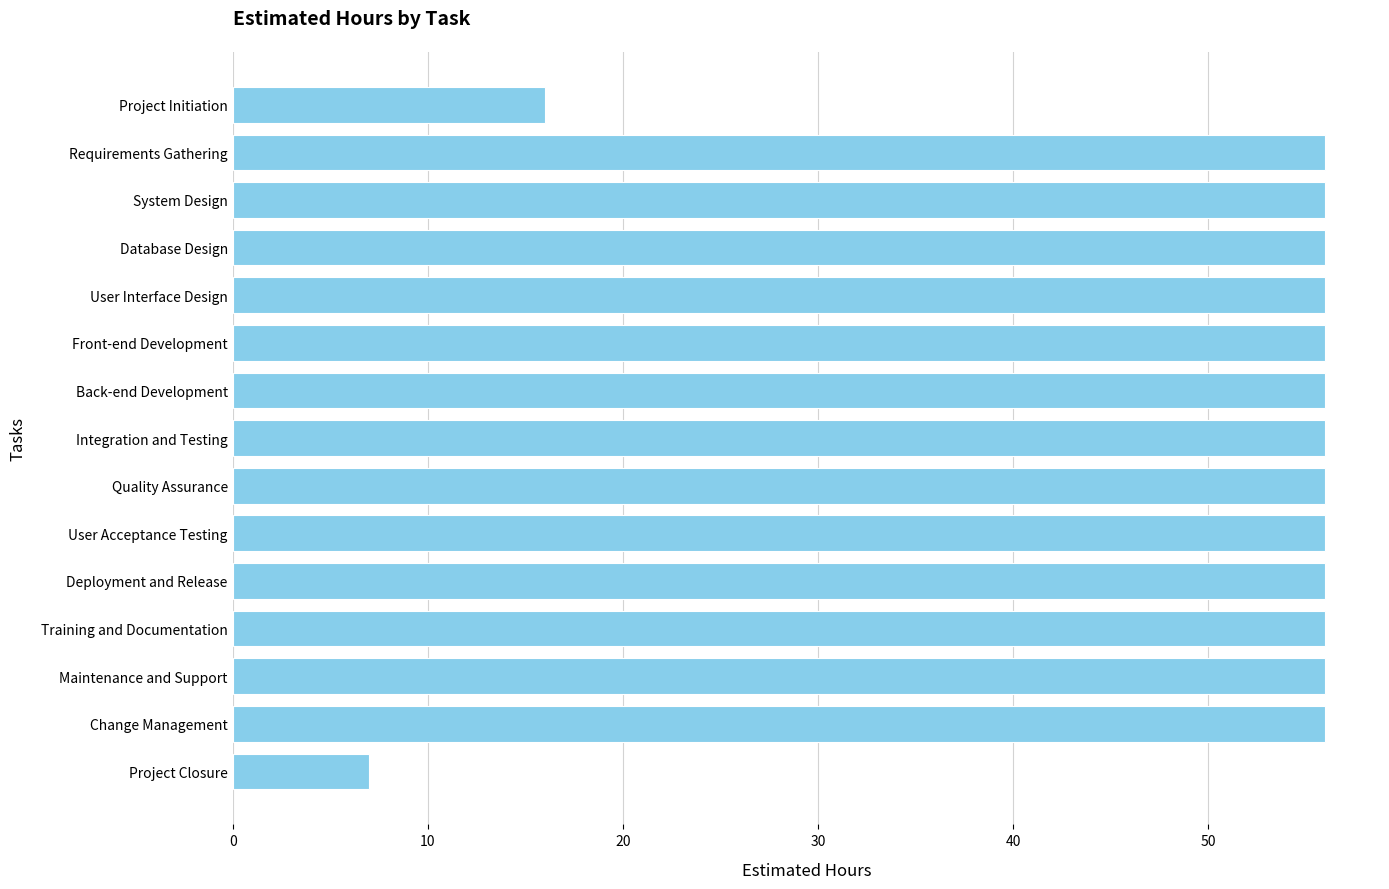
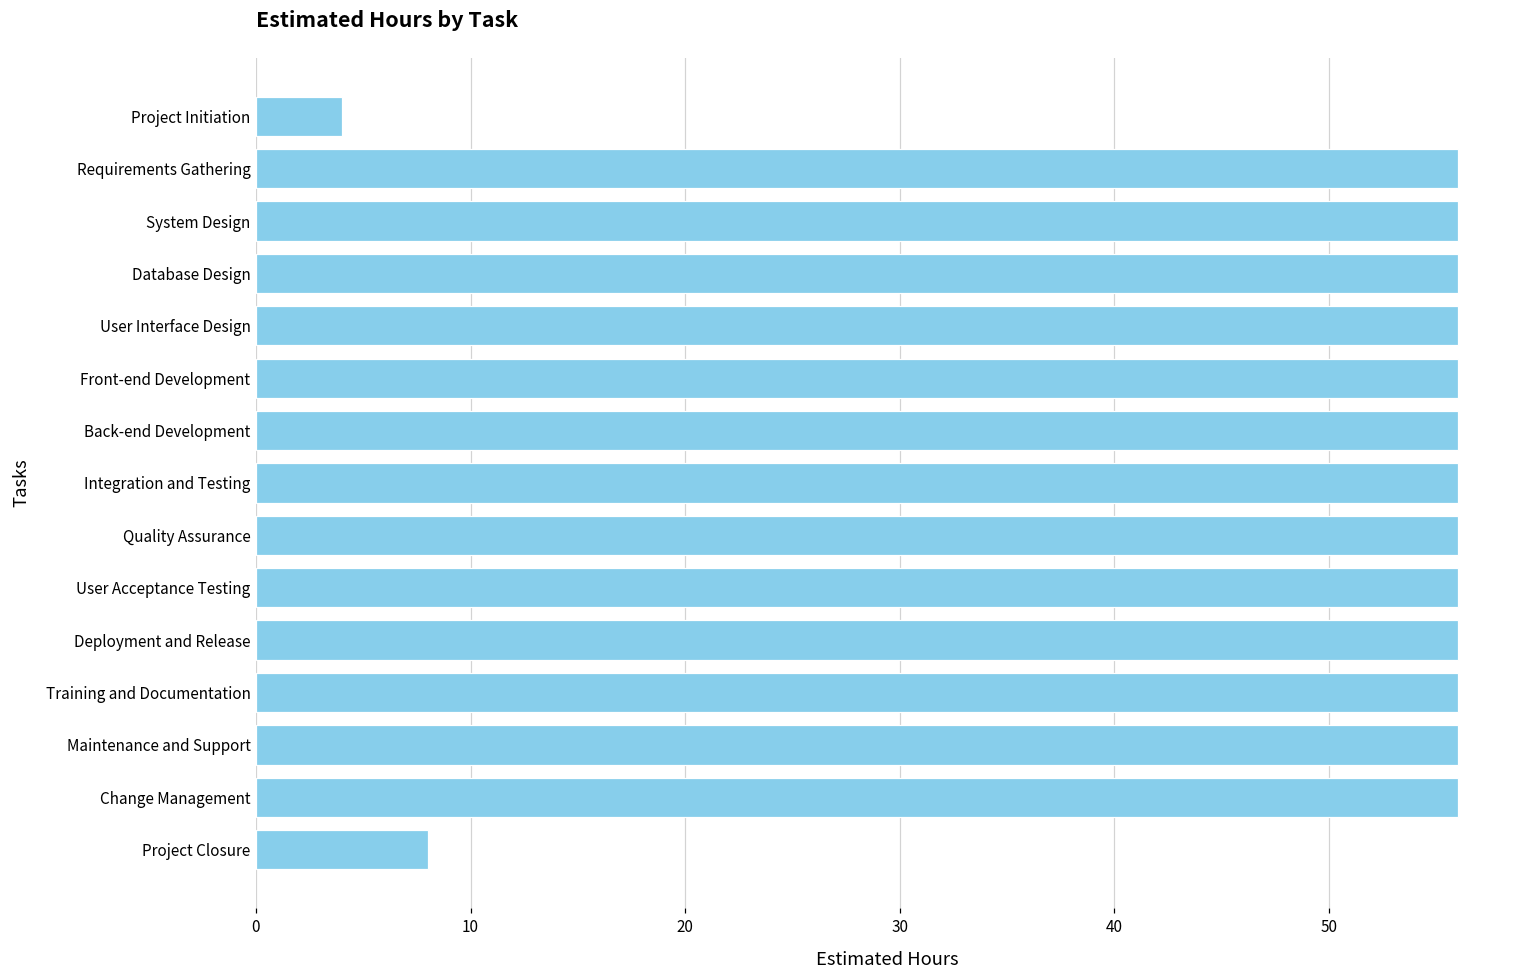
Project Initiation: 16 -> 4
Project Closure: 7 -> 8
